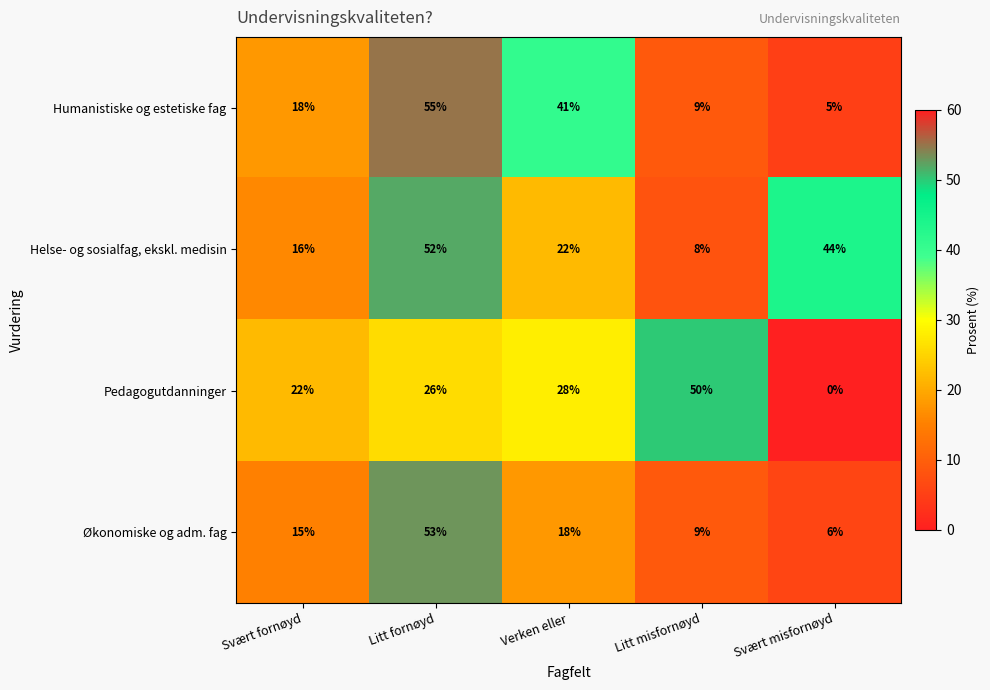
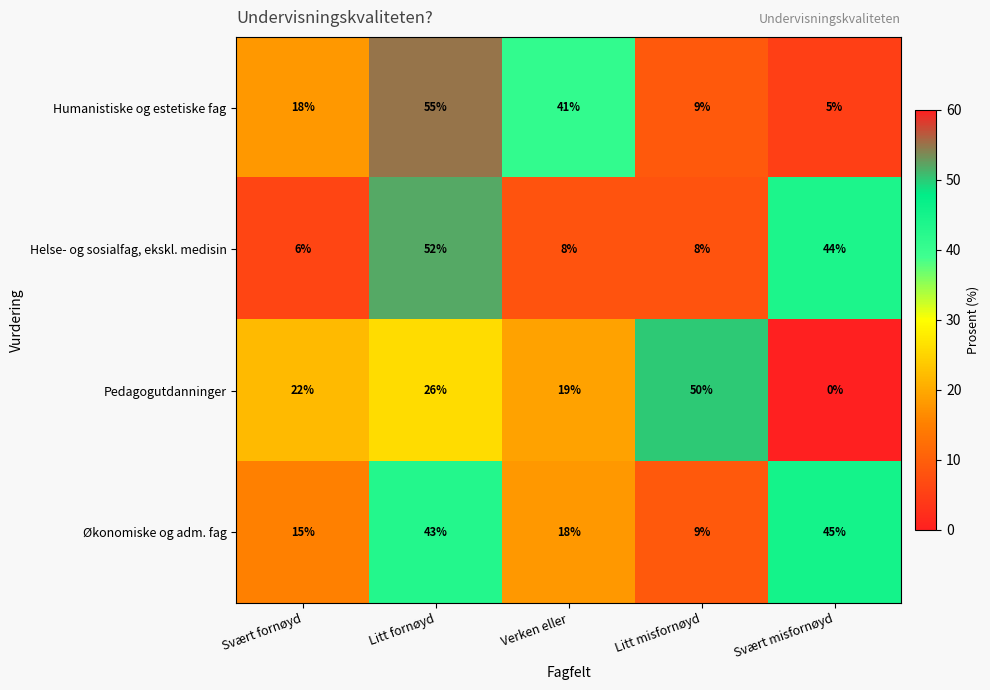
Helse- og sosialfag, ekskl. medisin, Svært fornøyd: 16% -> 6%
Helse- og sosialfag, ekskl. medisin, Verken eller: 22% -> 8%
Pedagogutdanninger, Verken eller: 28% -> 19%
Økonomiske og adm. fag, Litt fornøyd: 53% -> 43%
Økonomiske og adm. fag, Svært misfornøyd: 6% -> 45%
